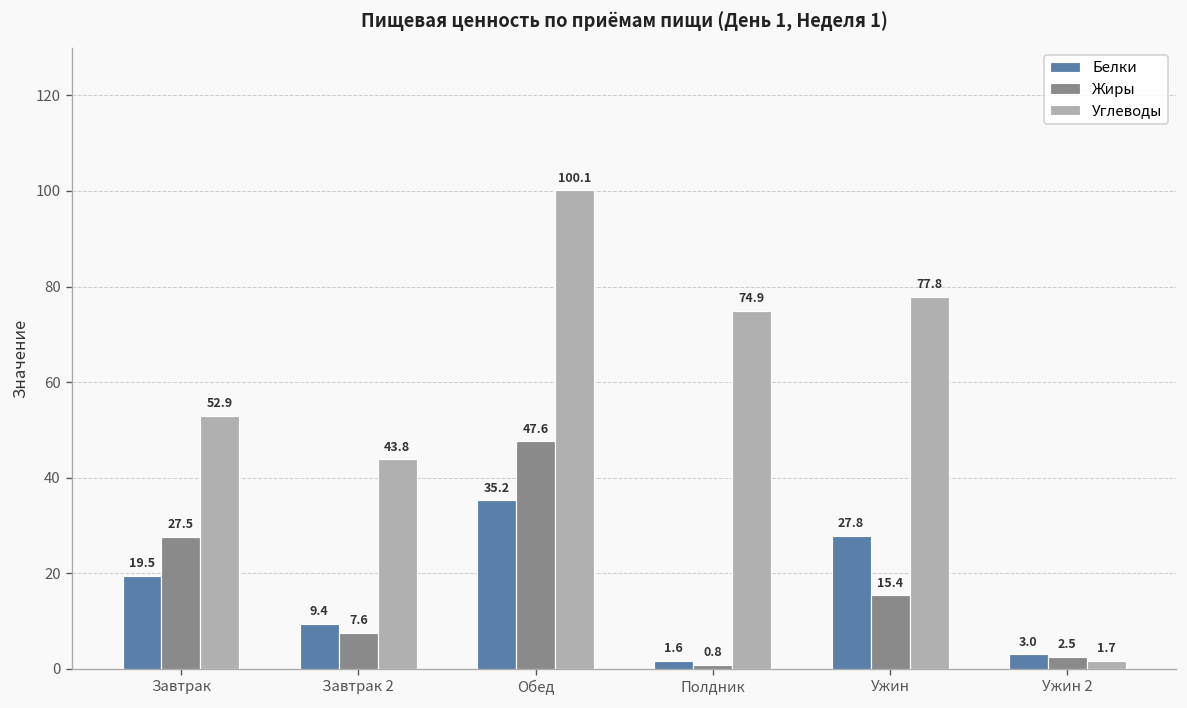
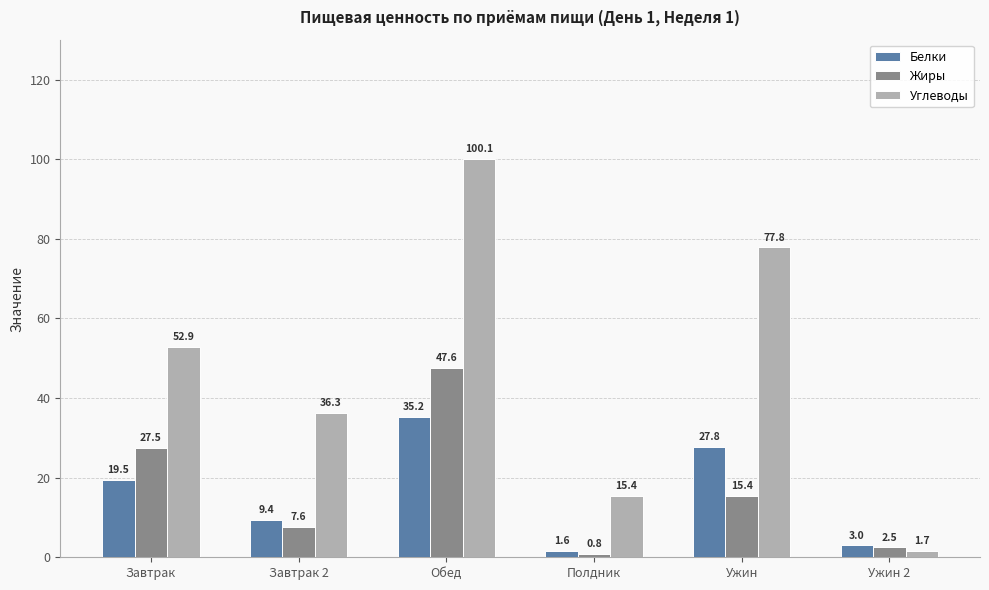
Углеводы, Завтрак 2: 43.8 -> 36.3
Углеводы, Полдник: 74.9 -> 15.4
